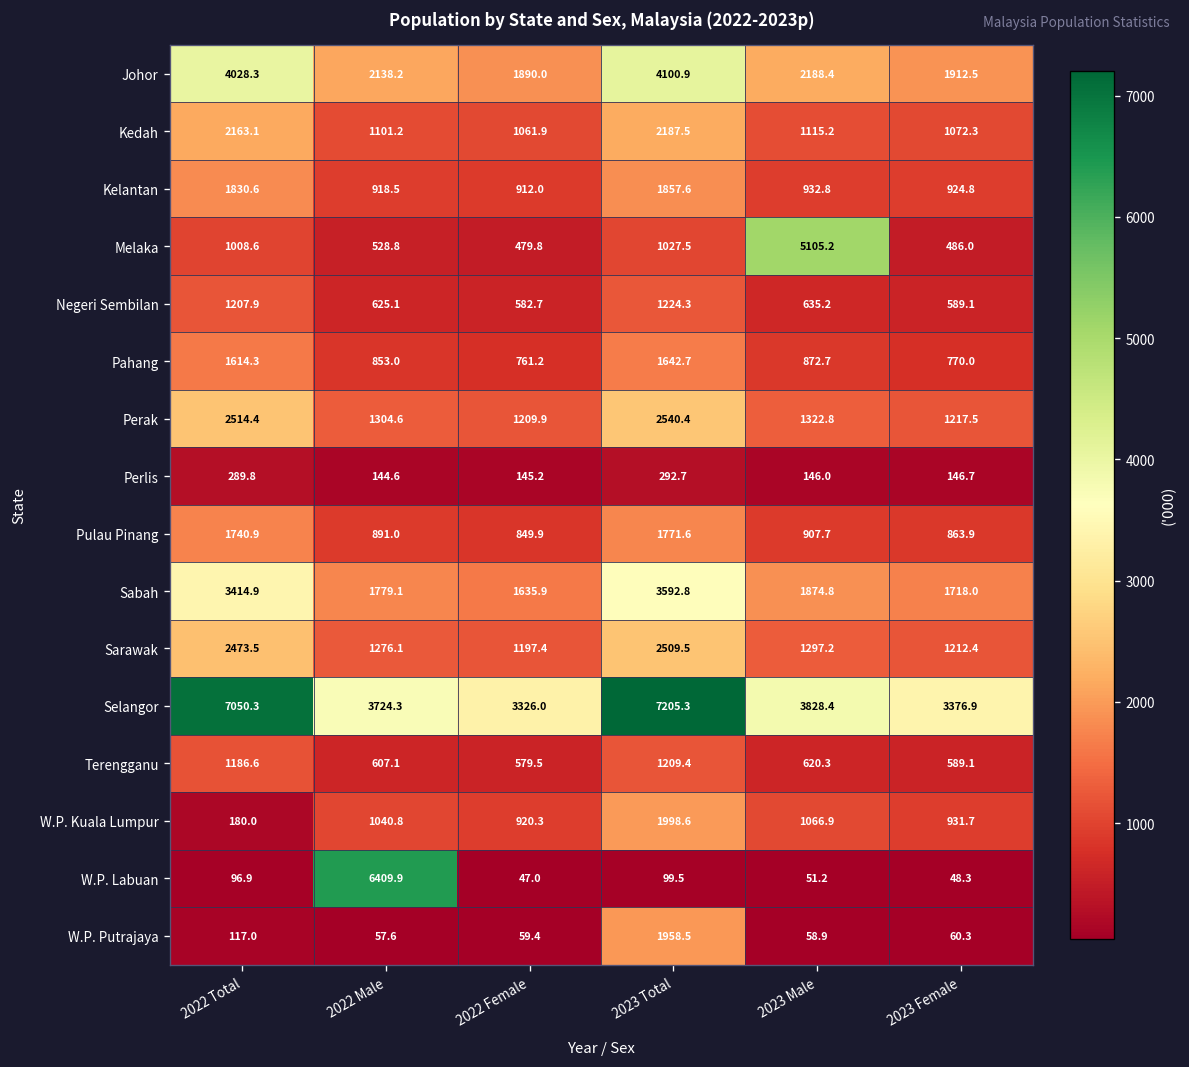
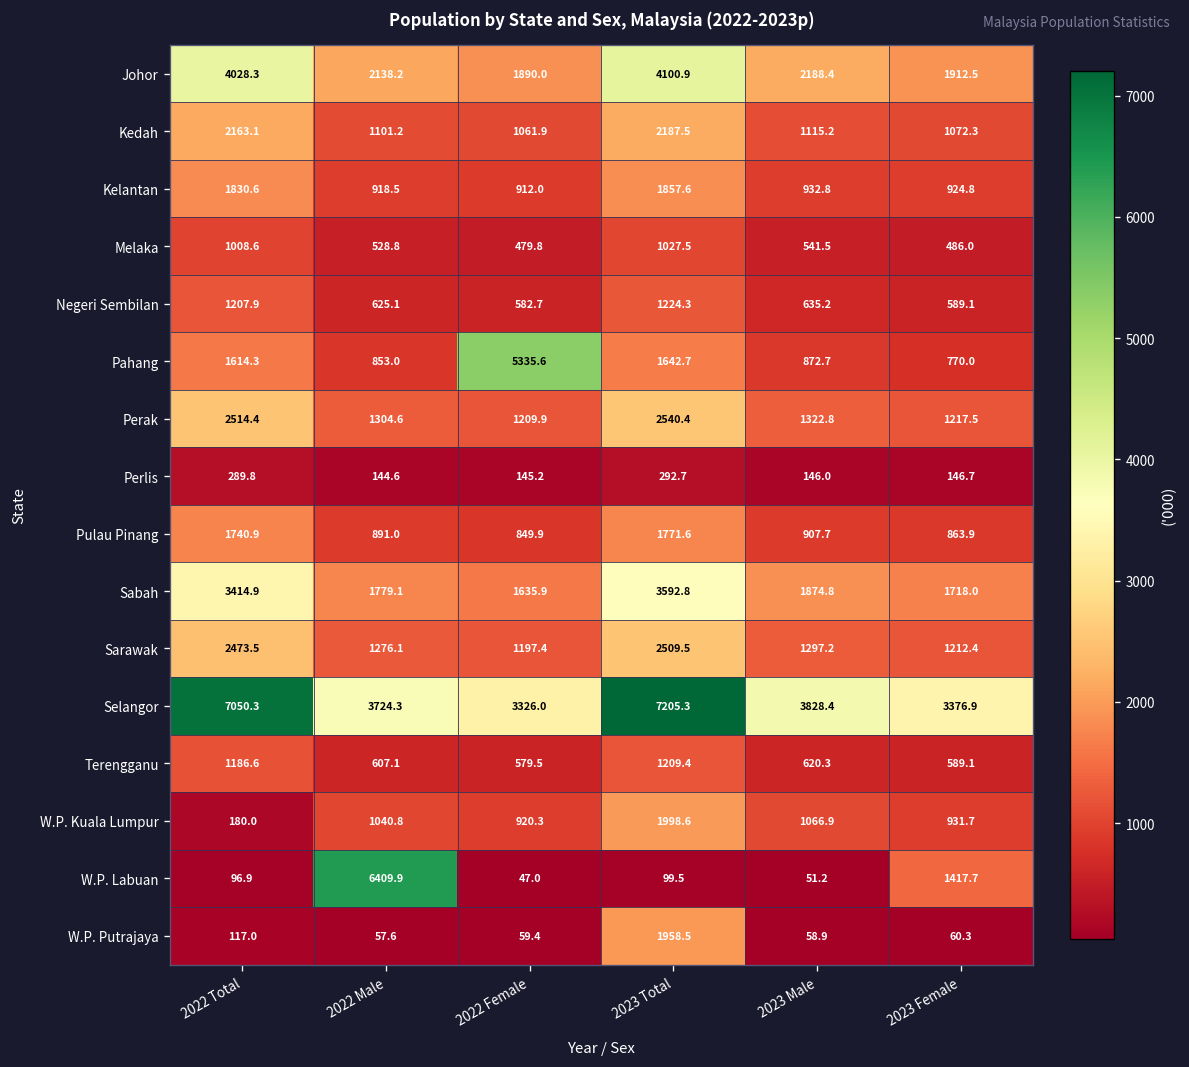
Melaka, 2023 Male: 5105.2 -> 541.5
Pahang, 2022 Female: 761.2 -> 5335.6
W.P. Labuan, 2023 Female: 48.3 -> 1417.7
